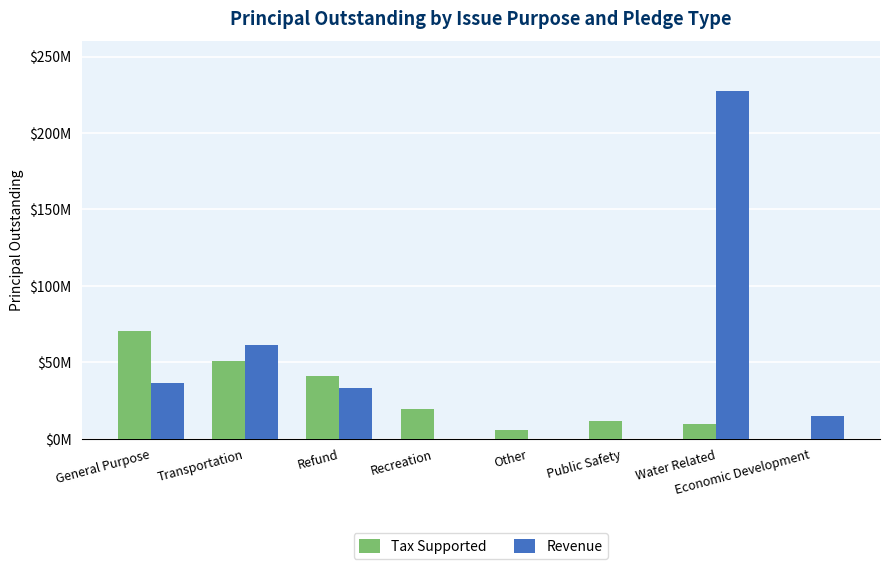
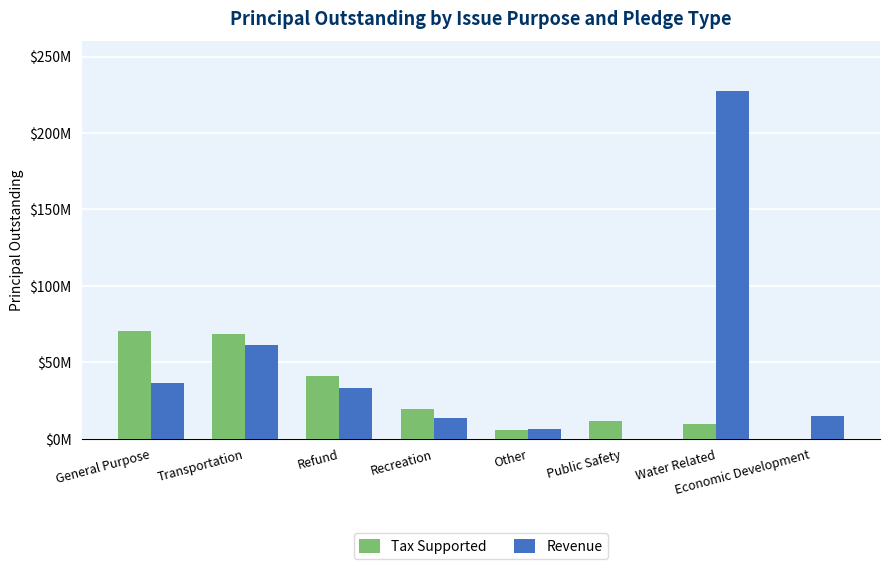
Tax Supported, Transportation: $51000000 -> $69000000
Revenue, Recreation: $0 -> $13000000
Revenue, Other: $0 -> $6000000
